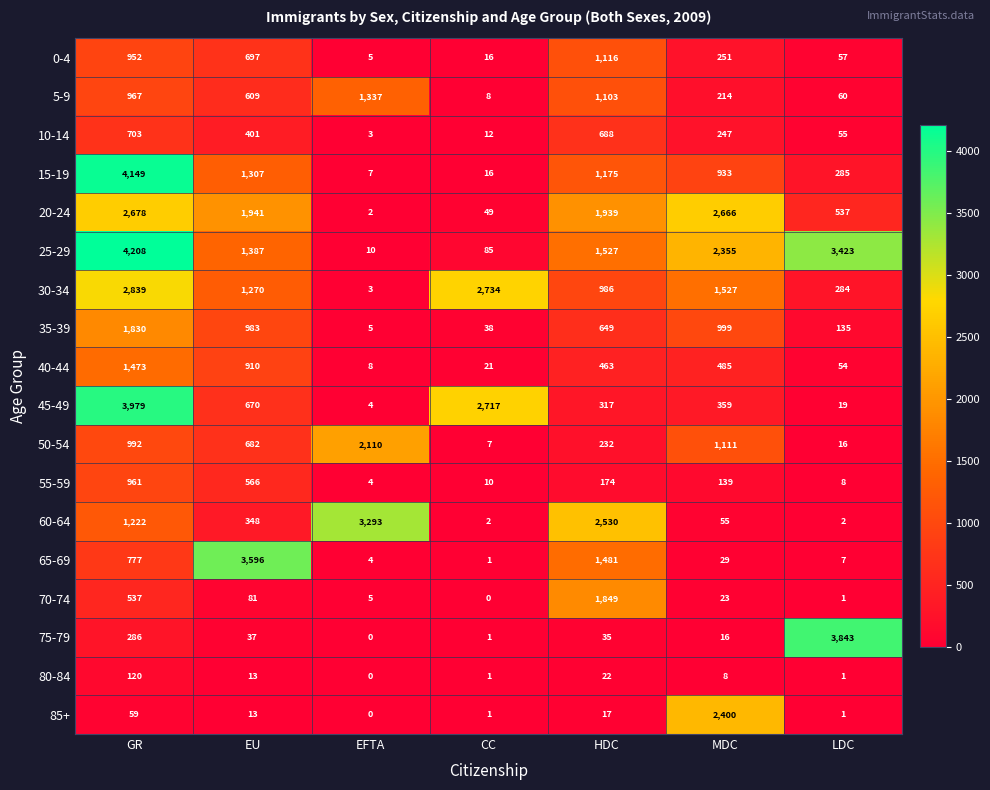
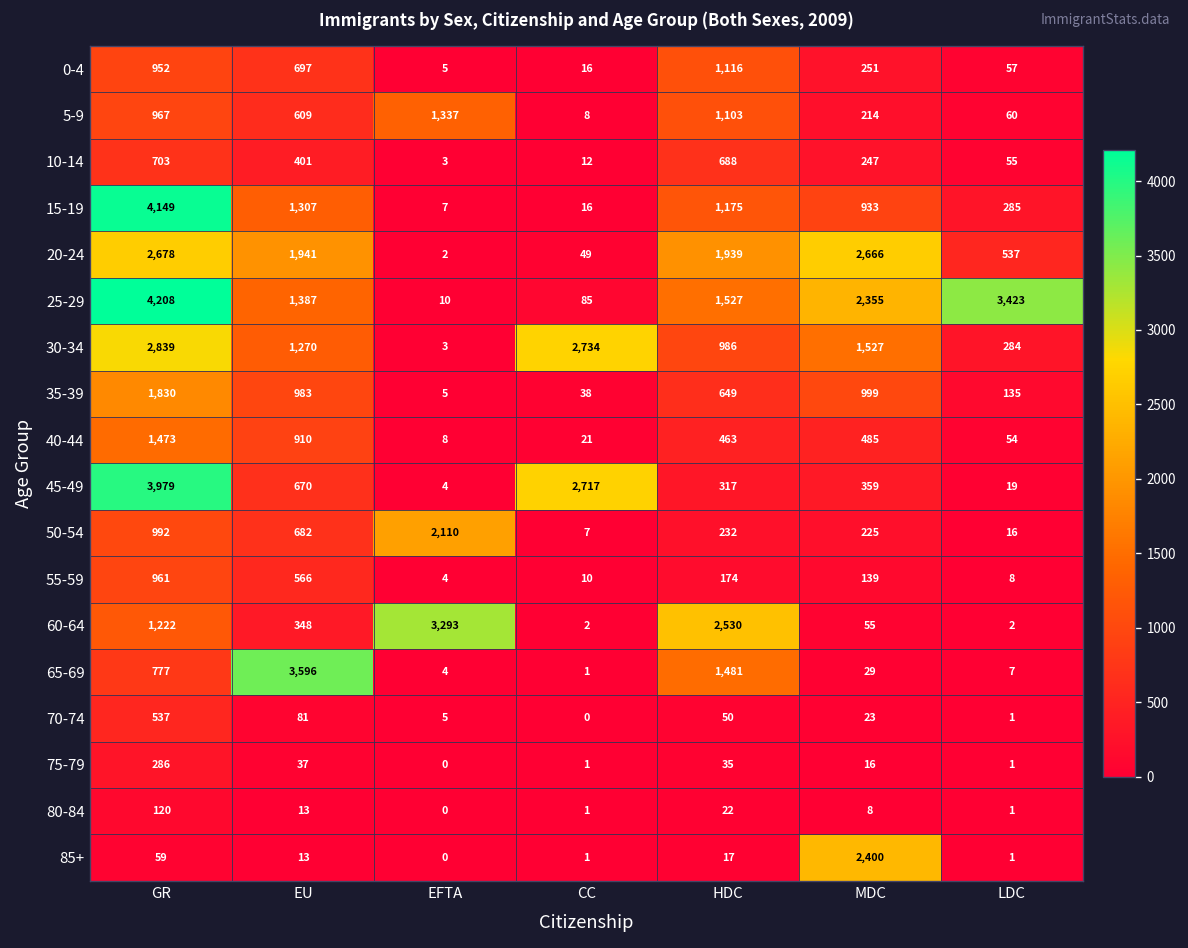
50-54, MDC: 1,111 -> 225
70-74, HDC: 1,849 -> 50
75-79, LDC: 3,843 -> 1
